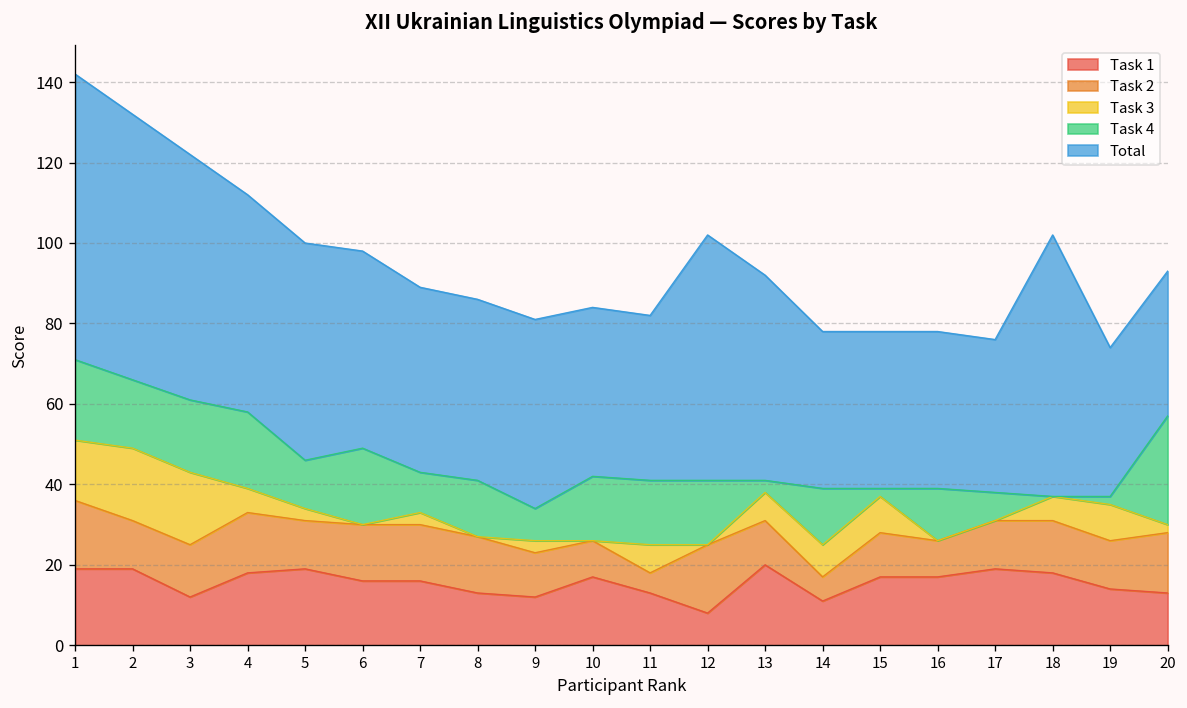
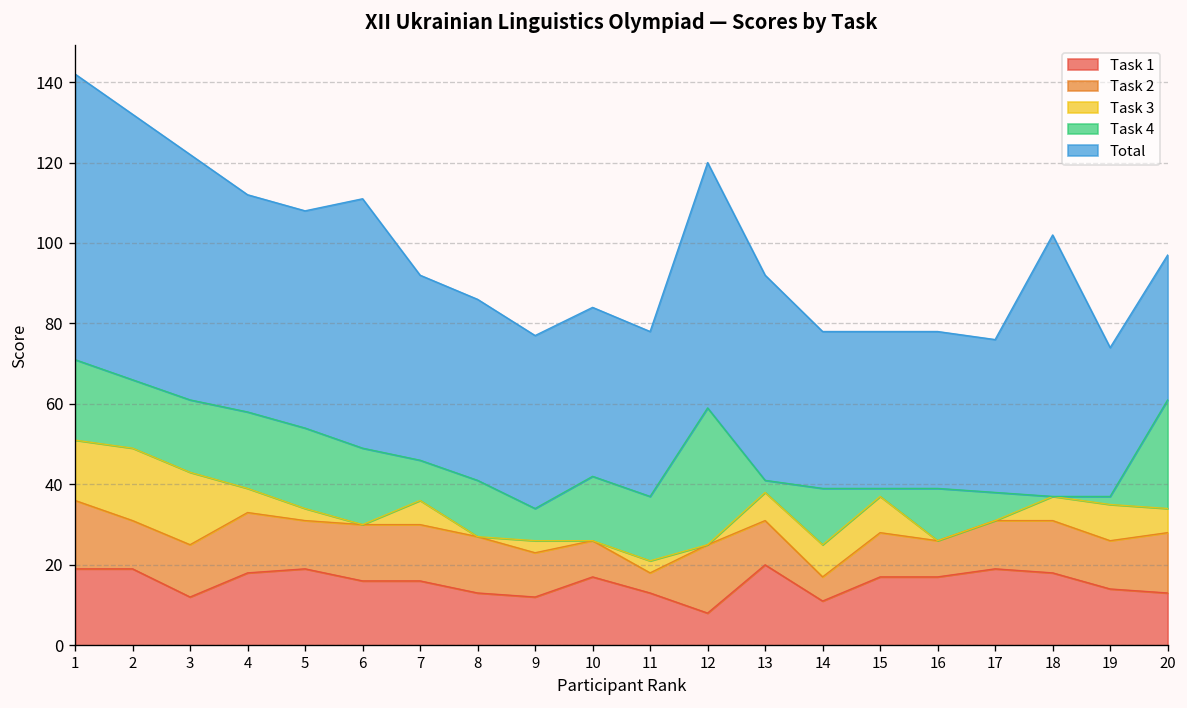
Task 4, 5: 12 -> 20
Total, 6: 49 -> 62
Task 3, 7: 3 -> 6
Total, 9: 47 -> 43
Task 3, 11: 7 -> 3
Task 4, 12: 16 -> 34
Task 3, 20: 2 -> 6
